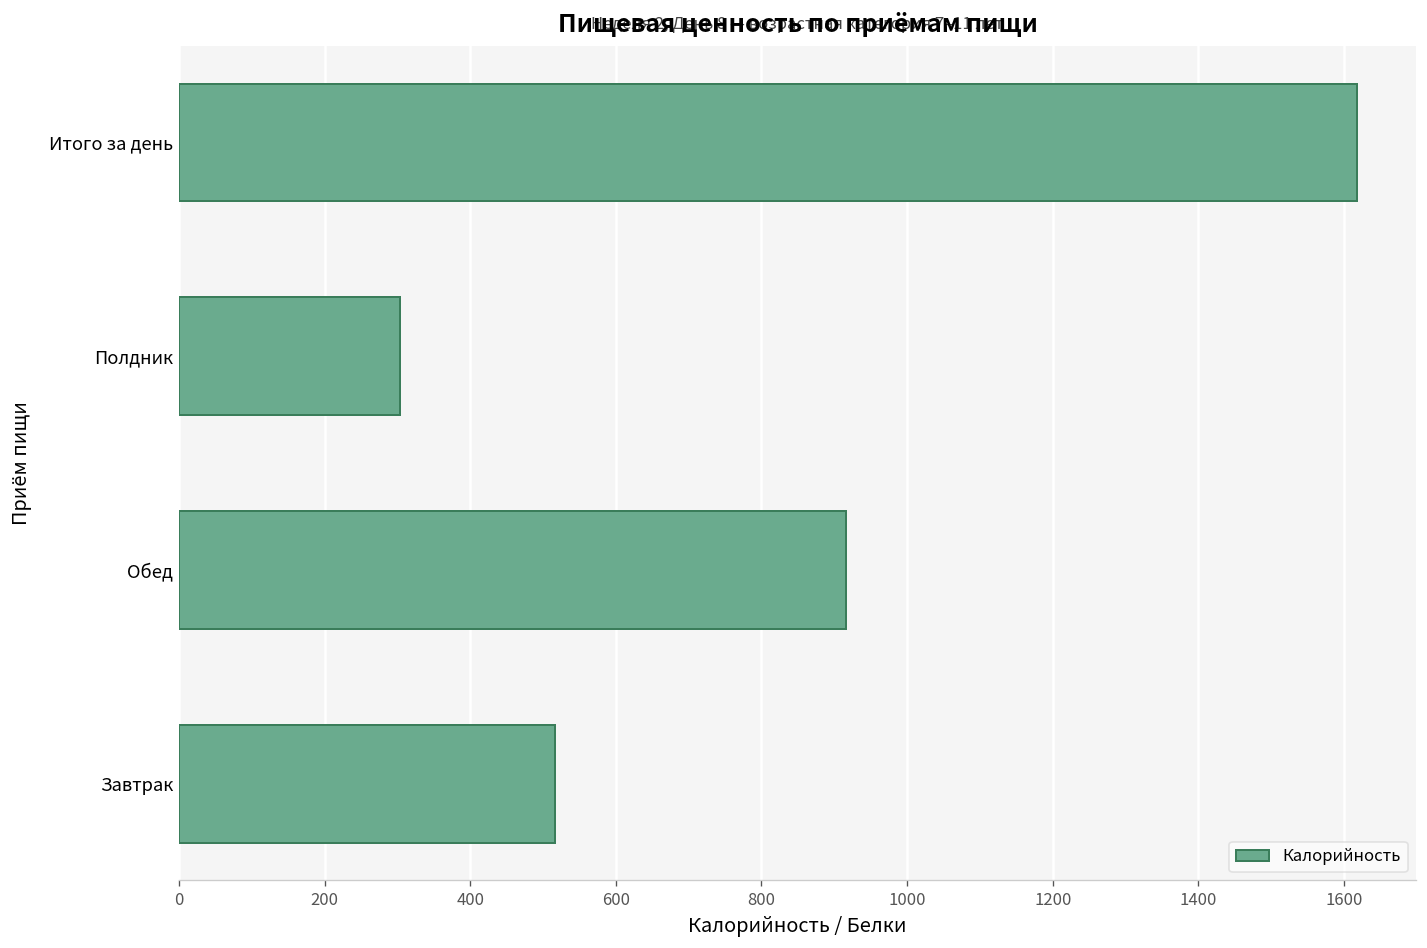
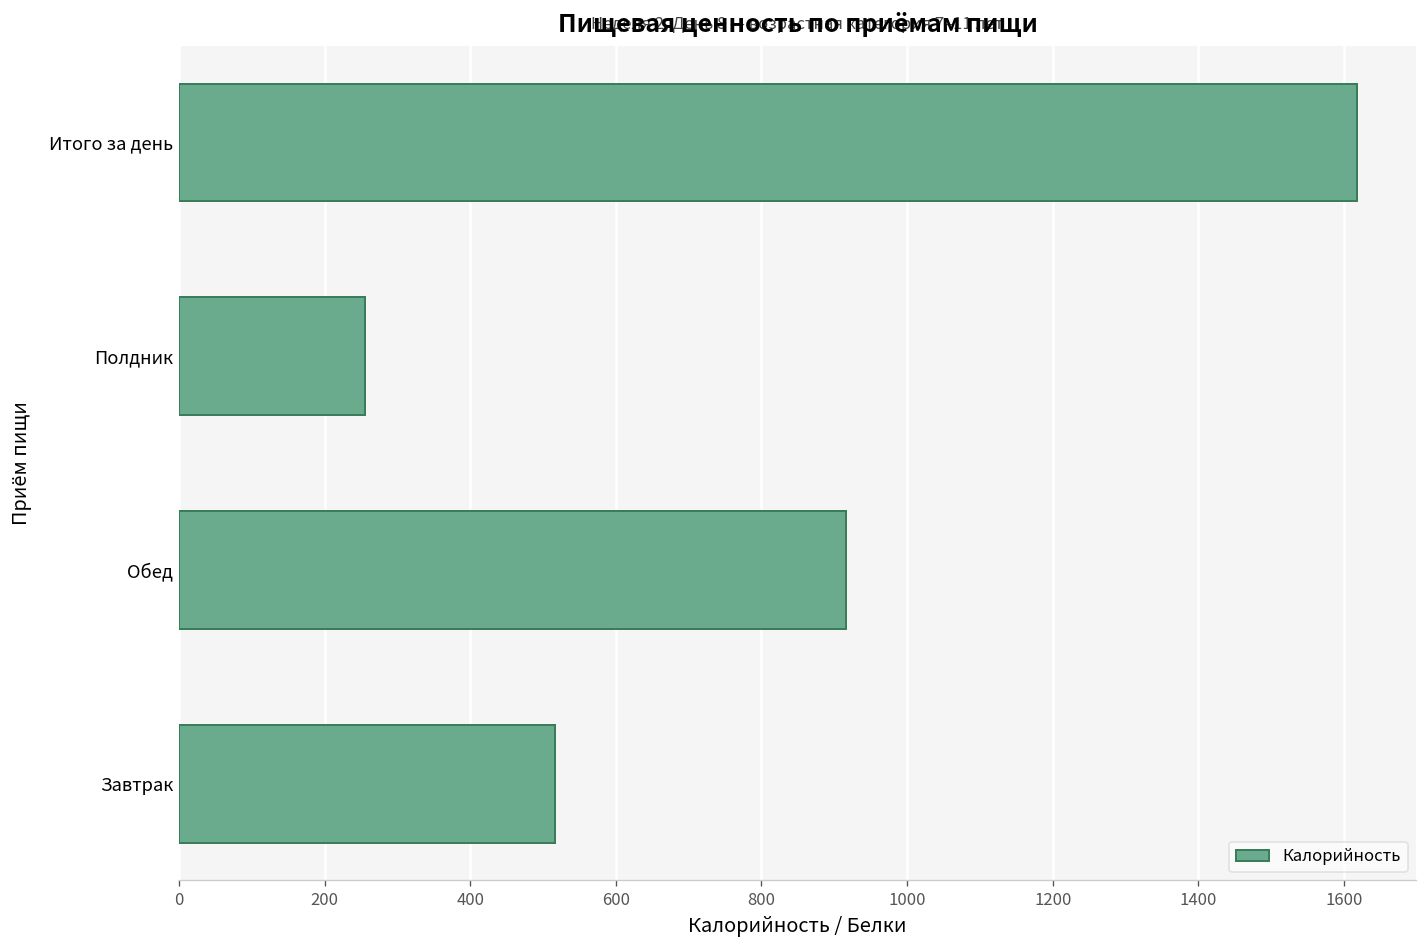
Полдник: 300 -> 260
